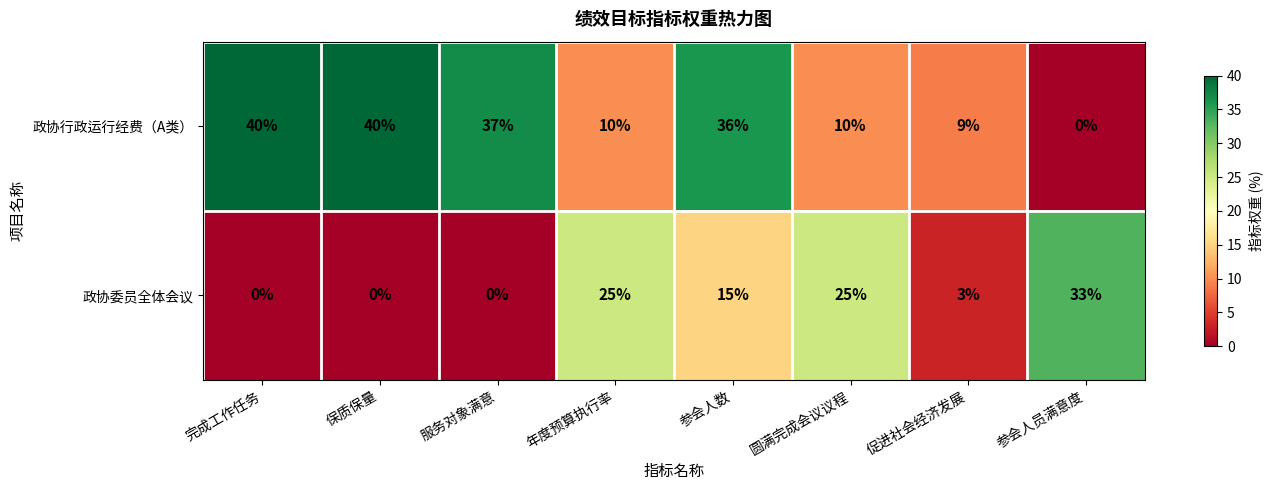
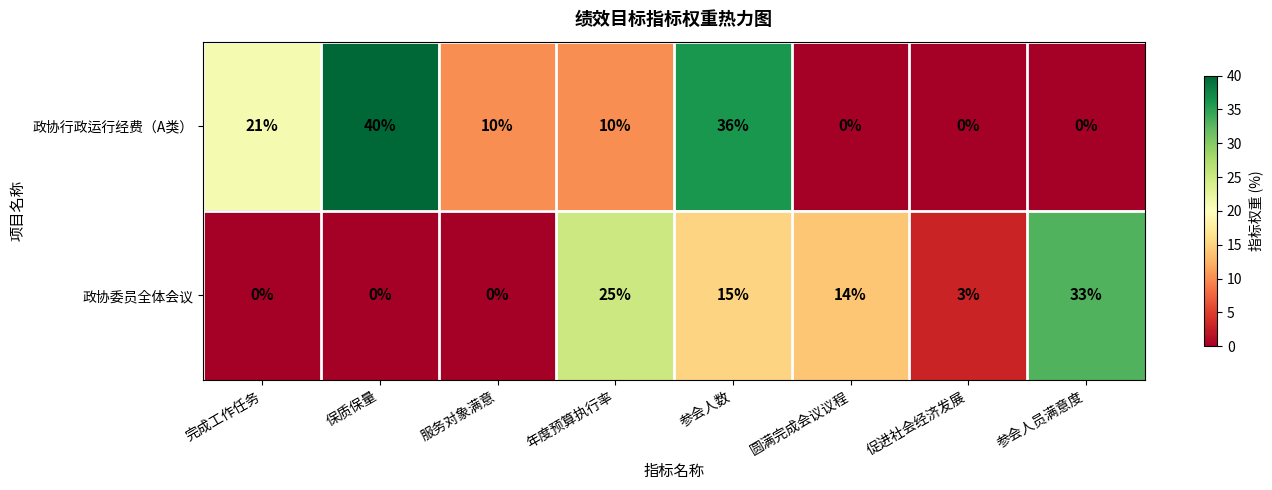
政协行政运行经费（A类）, 完成工作任务: 40% -> 21%
政协行政运行经费（A类）, 服务对象满意: 37% -> 10%
政协行政运行经费（A类）, 圆满完成会议议程: 10% -> 0%
政协行政运行经费（A类）, 促进社会经济发展: 9% -> 0%
政协委员全体会议, 圆满完成会议议程: 25% -> 14%
